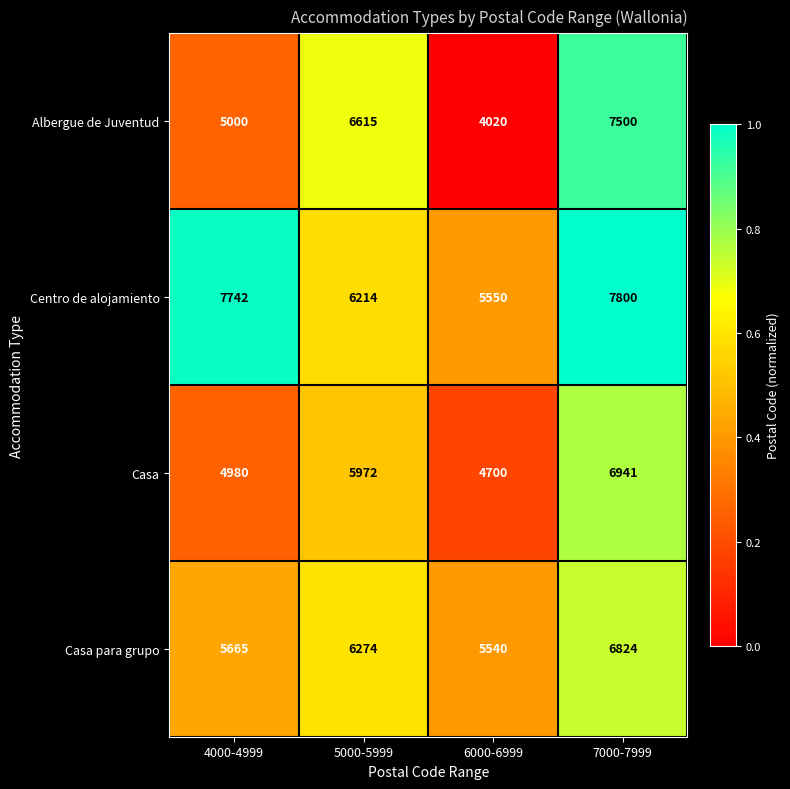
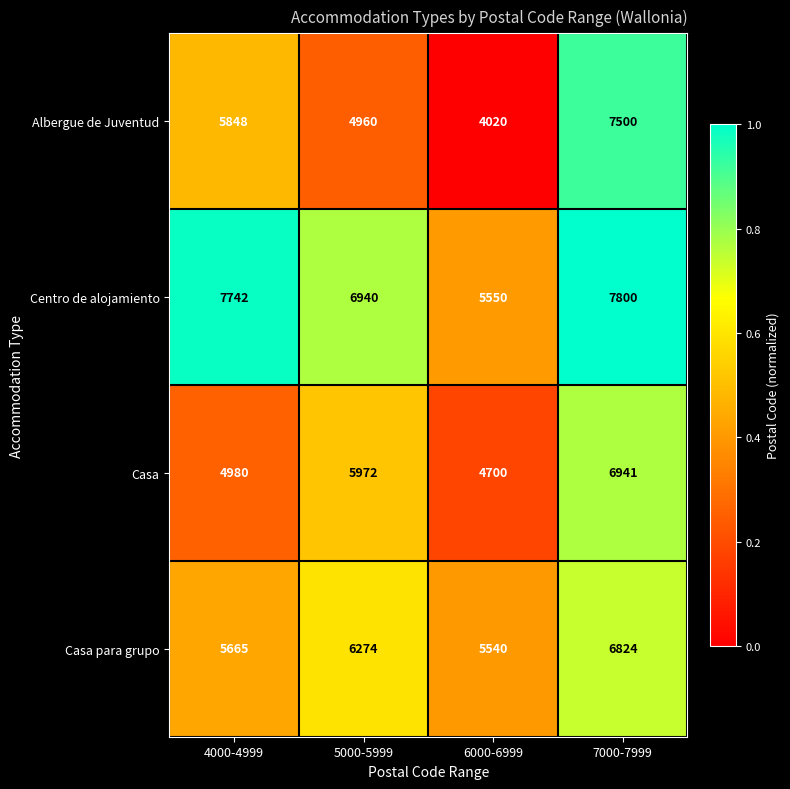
Albergue de Juventud, 4000-4999: 5000 -> 5848
Albergue de Juventud, 5000-5999: 6615 -> 4960
Centro de alojamiento, 5000-5999: 6214 -> 6940
